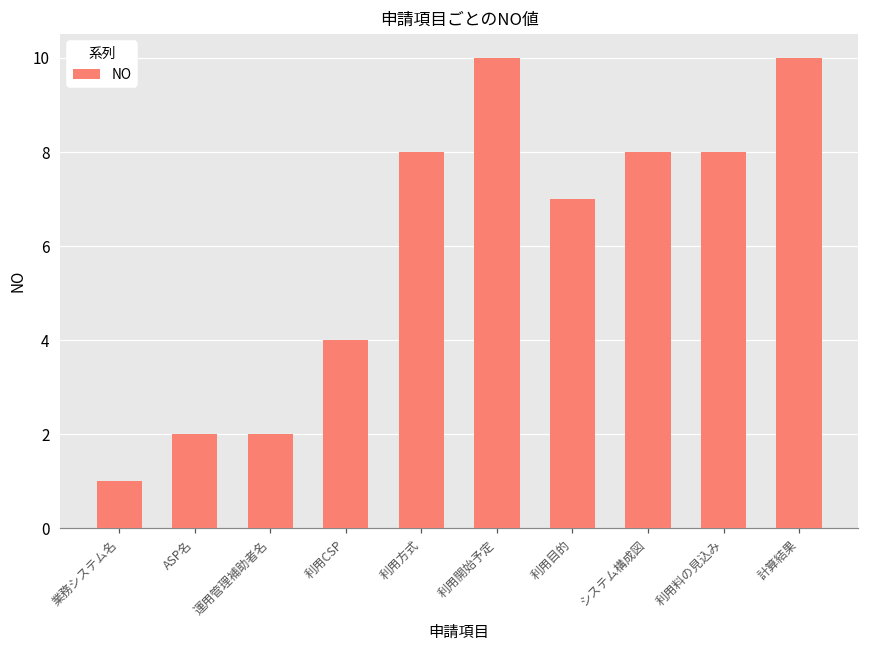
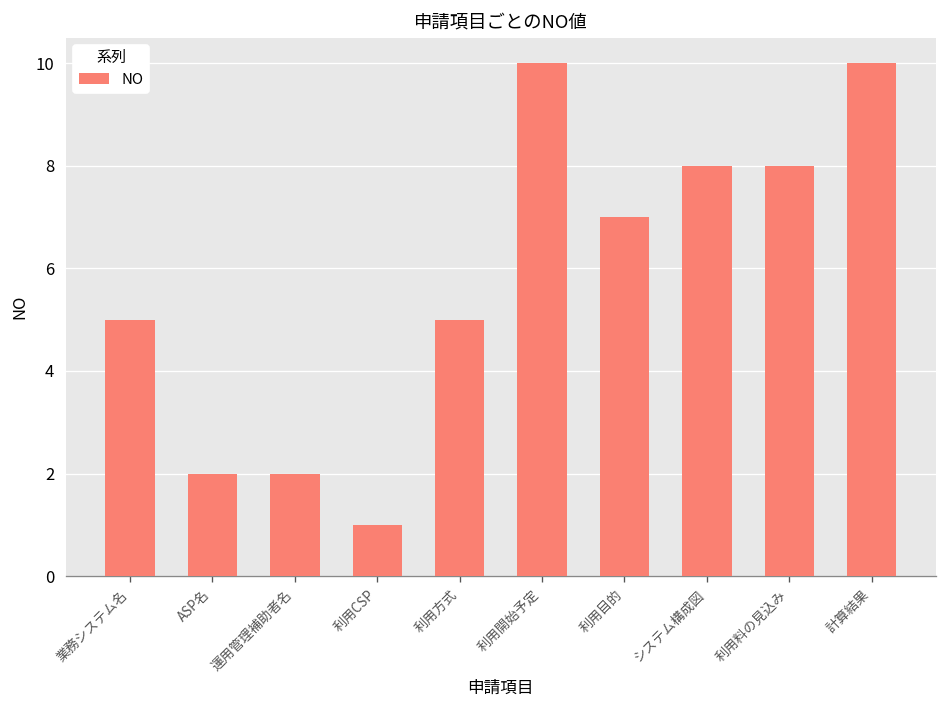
業務システム名: 1 -> 5
利用CSP: 4 -> 1
利用方式: 8 -> 5
